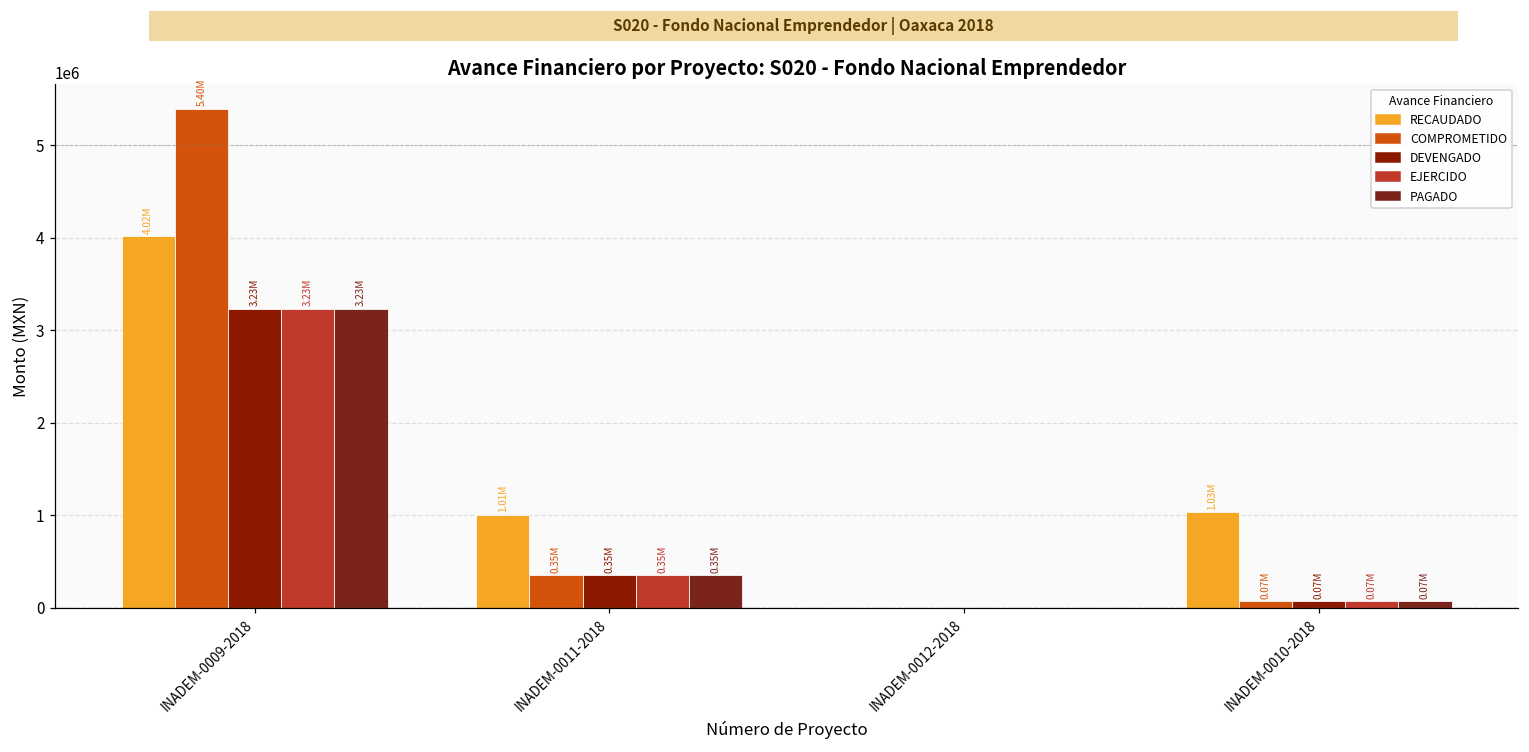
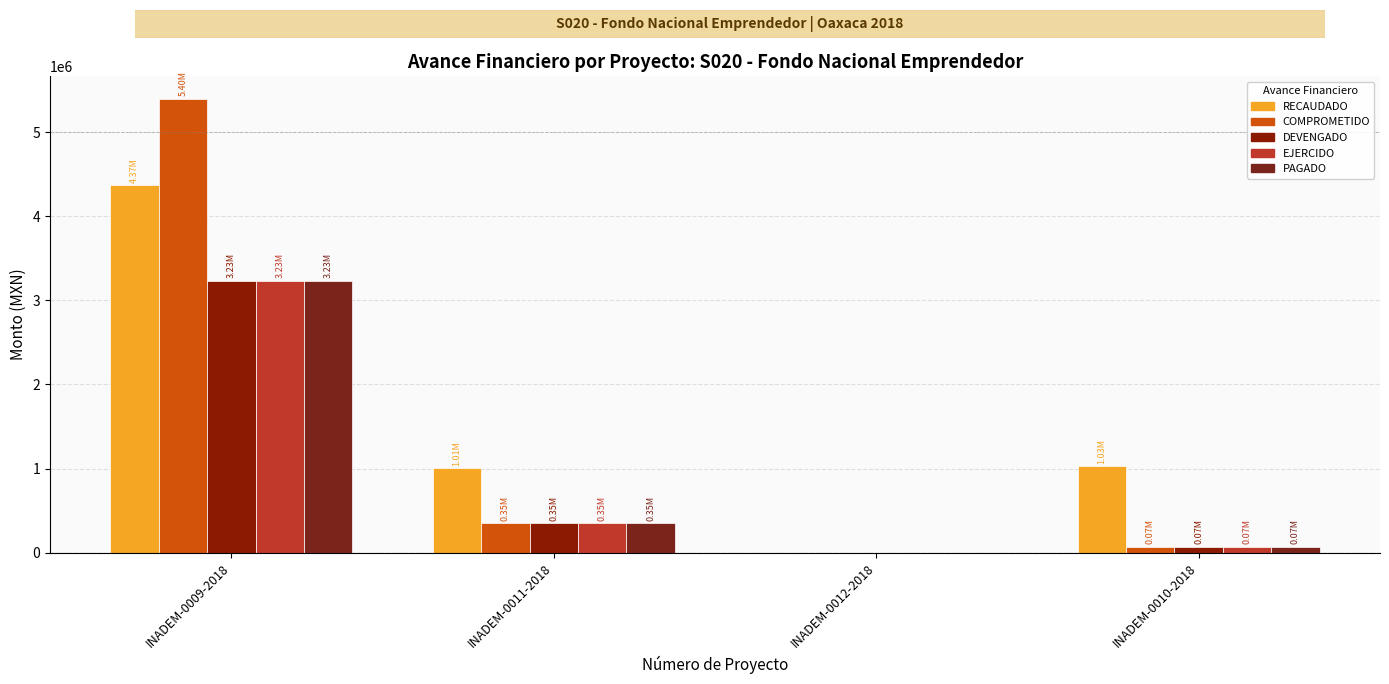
RECAUDADO, INADEM-0009-2018: 4.02M -> 4.37M
